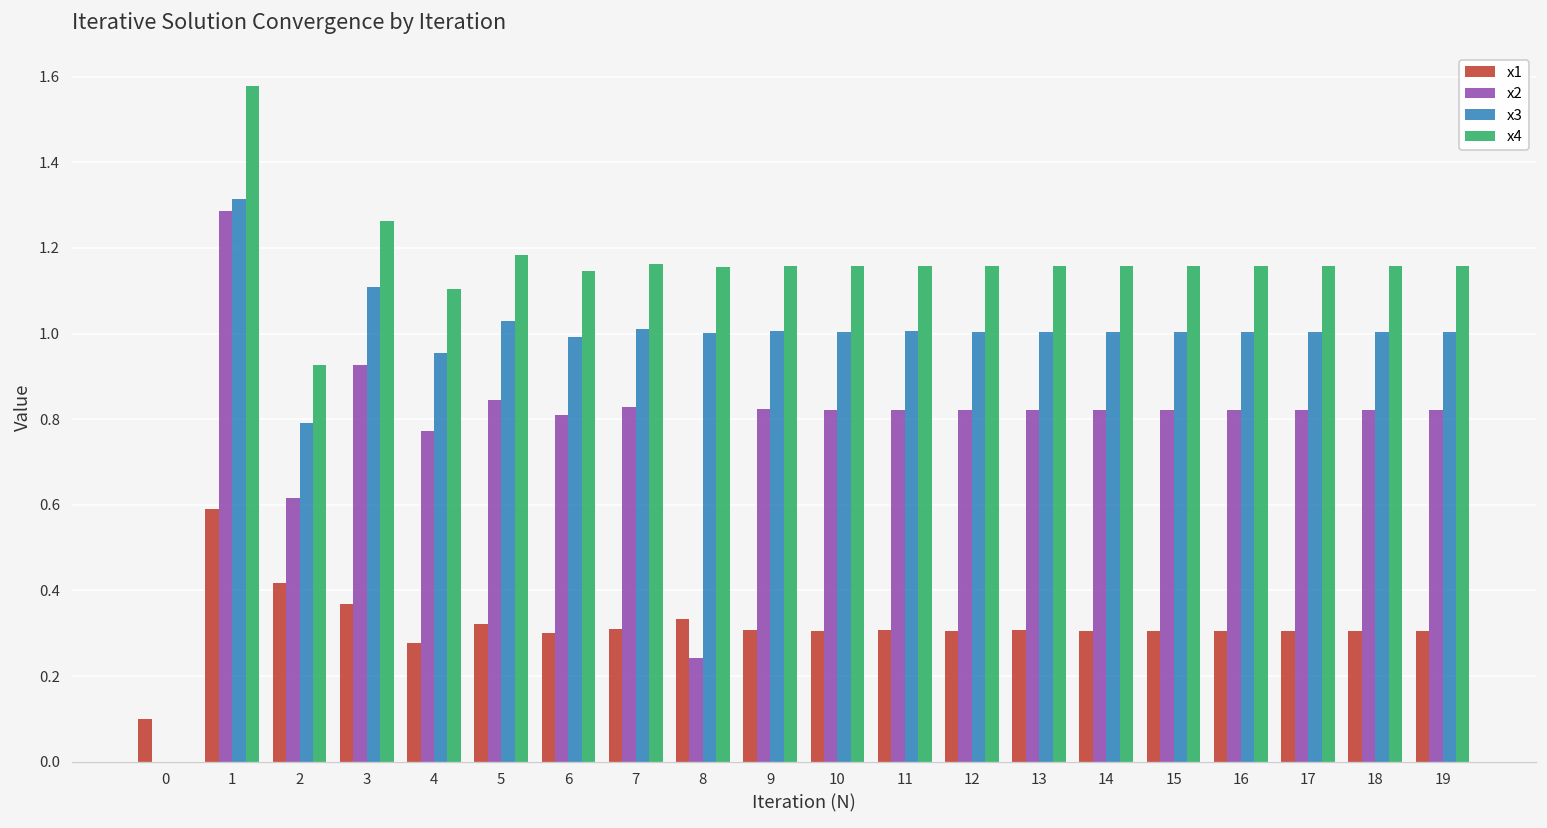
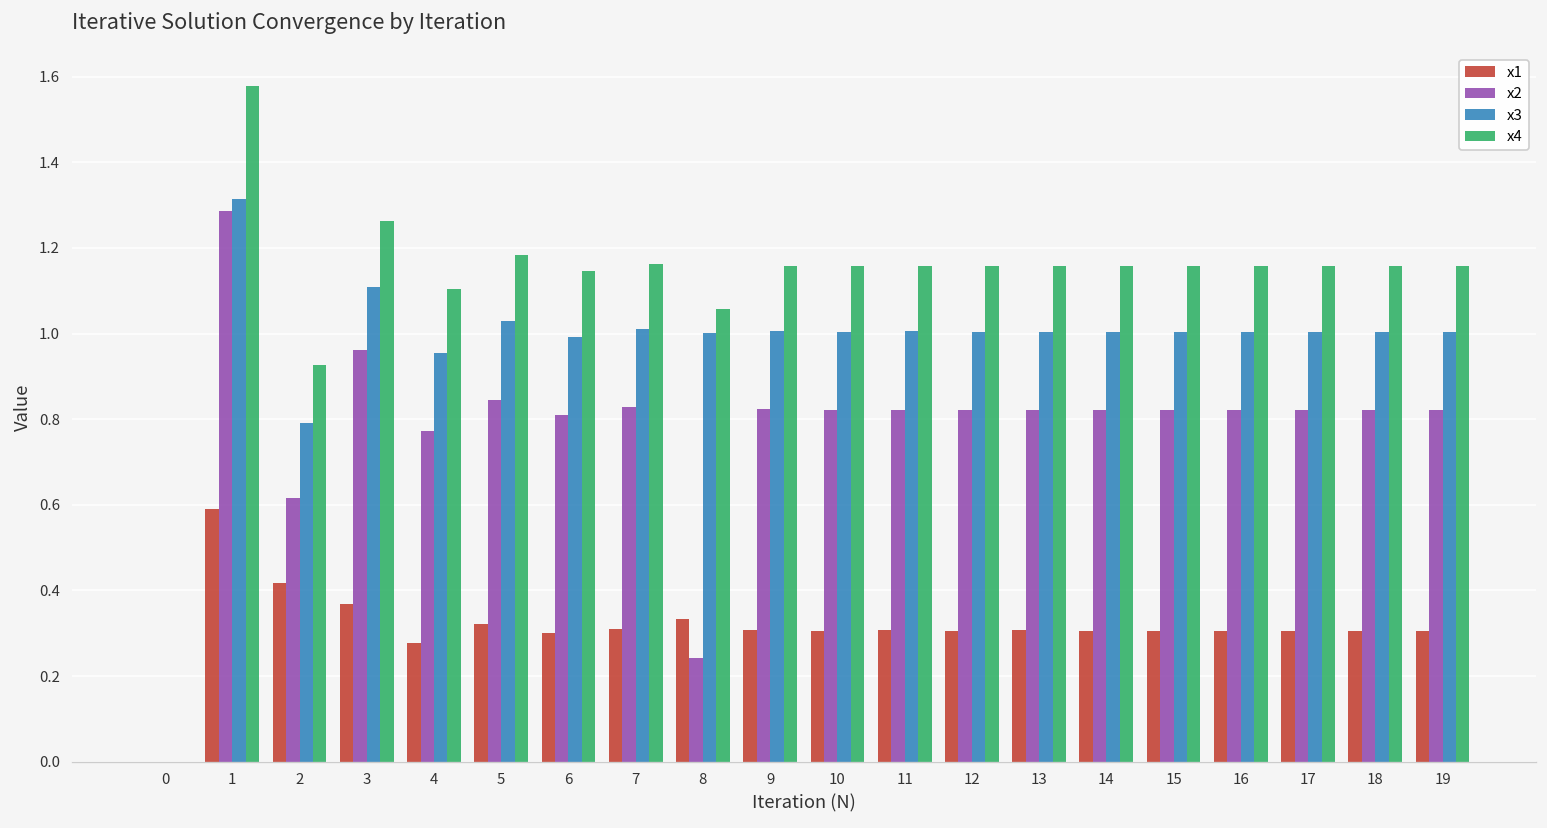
x1, 0: 0.1 -> 0.0
x2, 3: 0.93 -> 0.96
x4, 8: 1.15 -> 1.06
